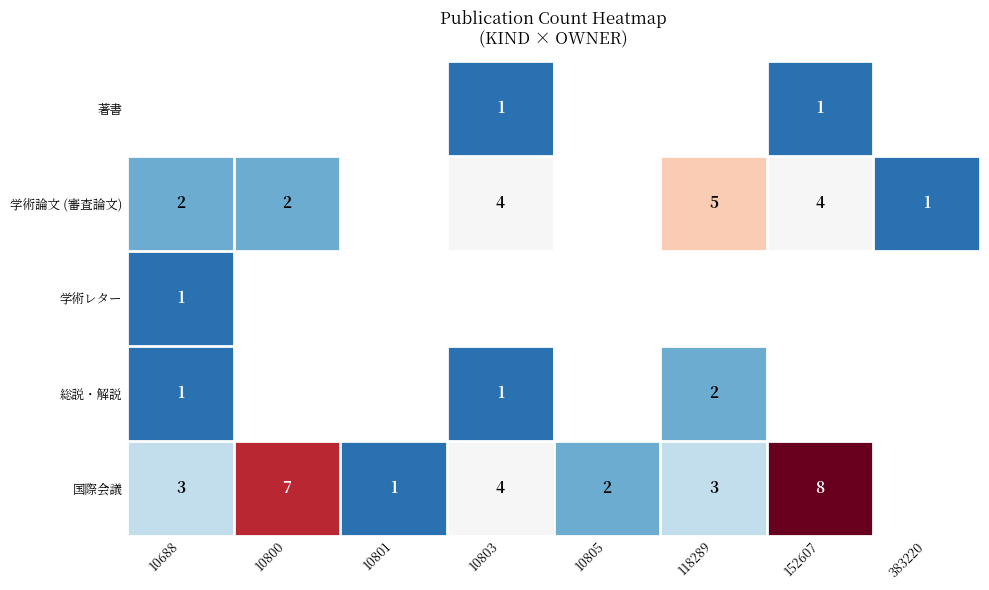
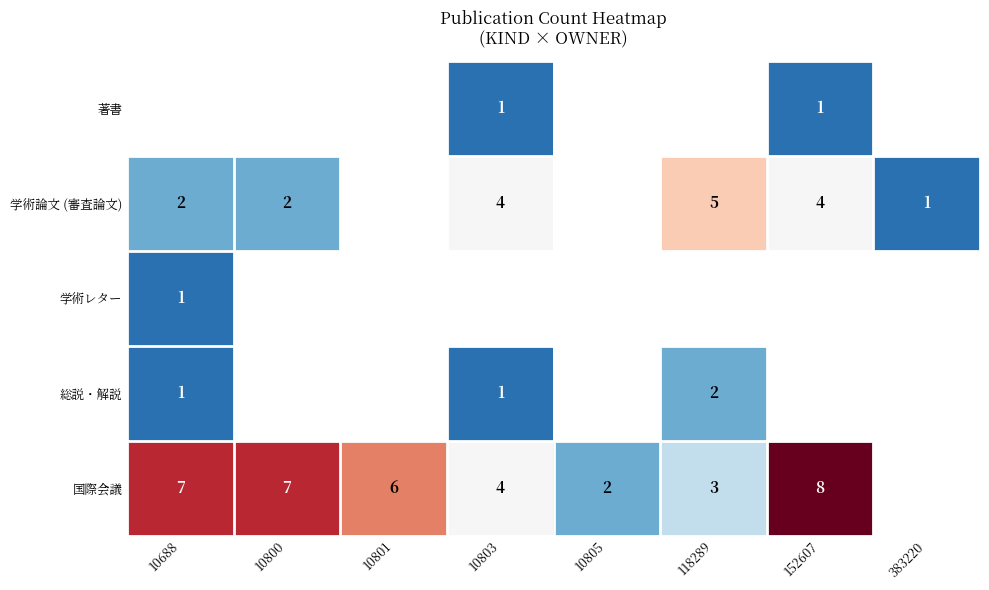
国際会議, 10688: 3 -> 7
国際会議, 10801: 1 -> 6
